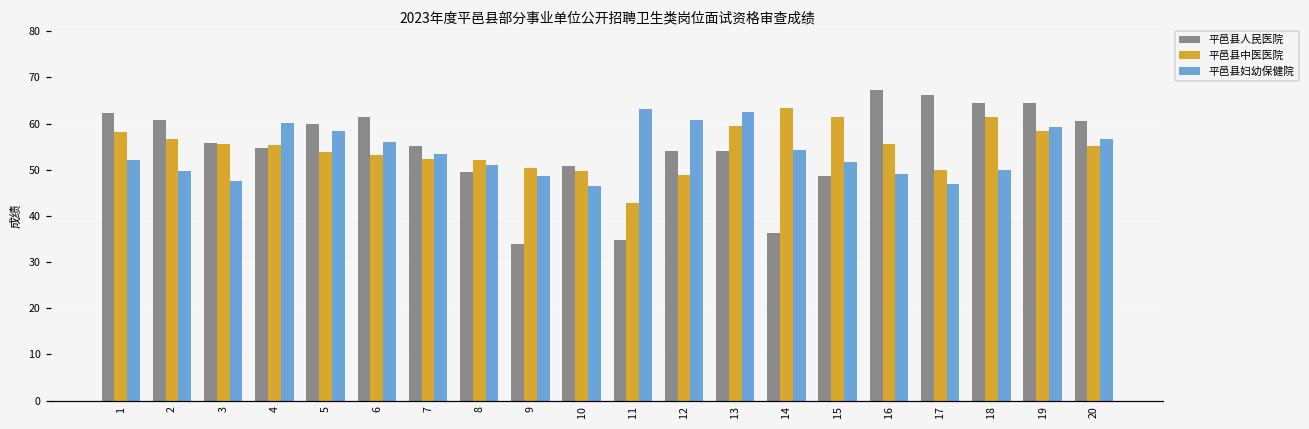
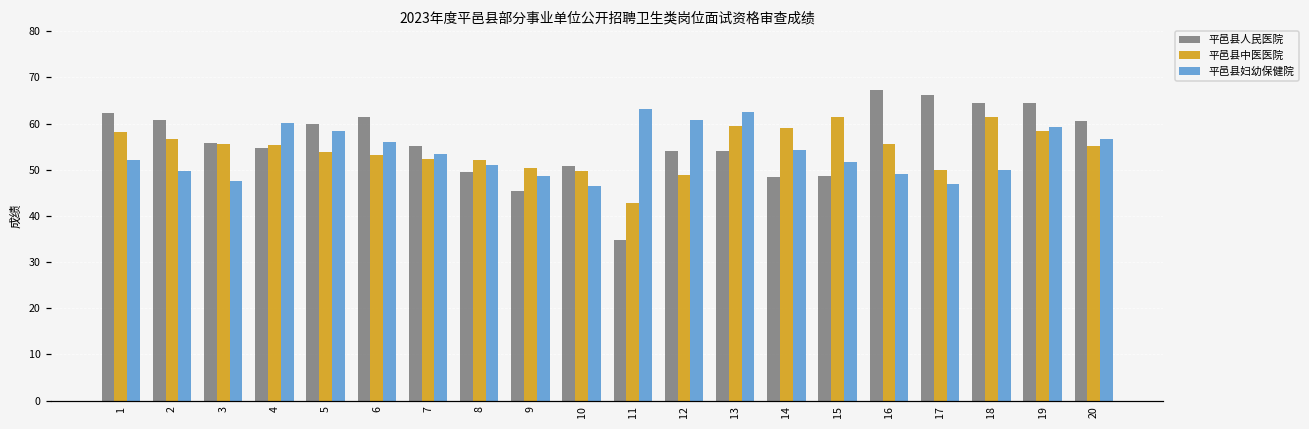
平邑县人民医院, 9: 34 -> 45
平邑县人民医院, 14: 36 -> 48
平邑县中医医院, 14: 63 -> 59
